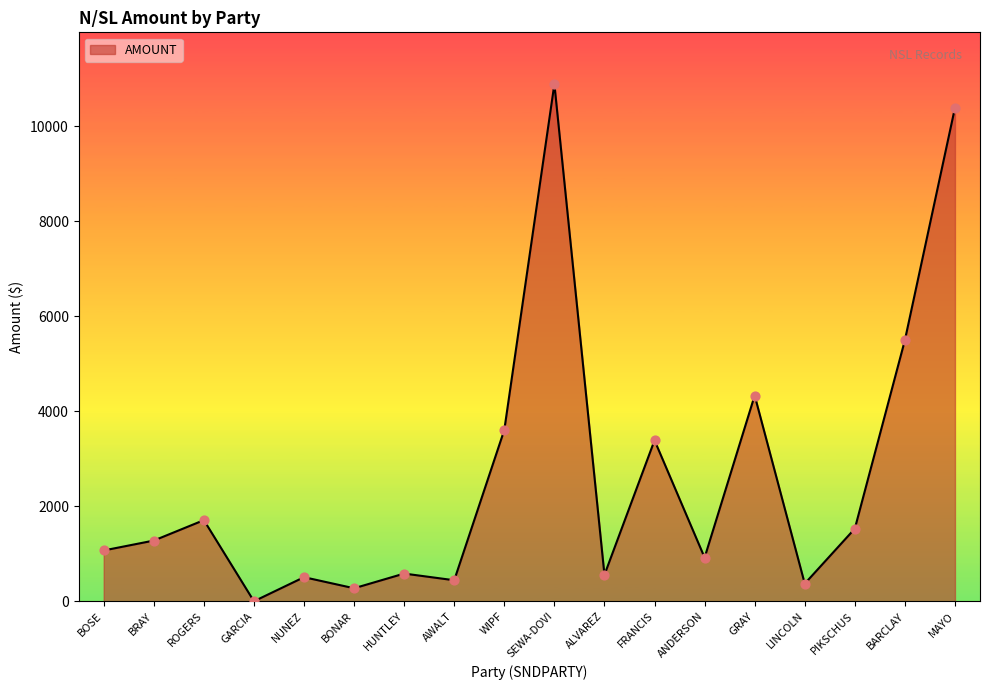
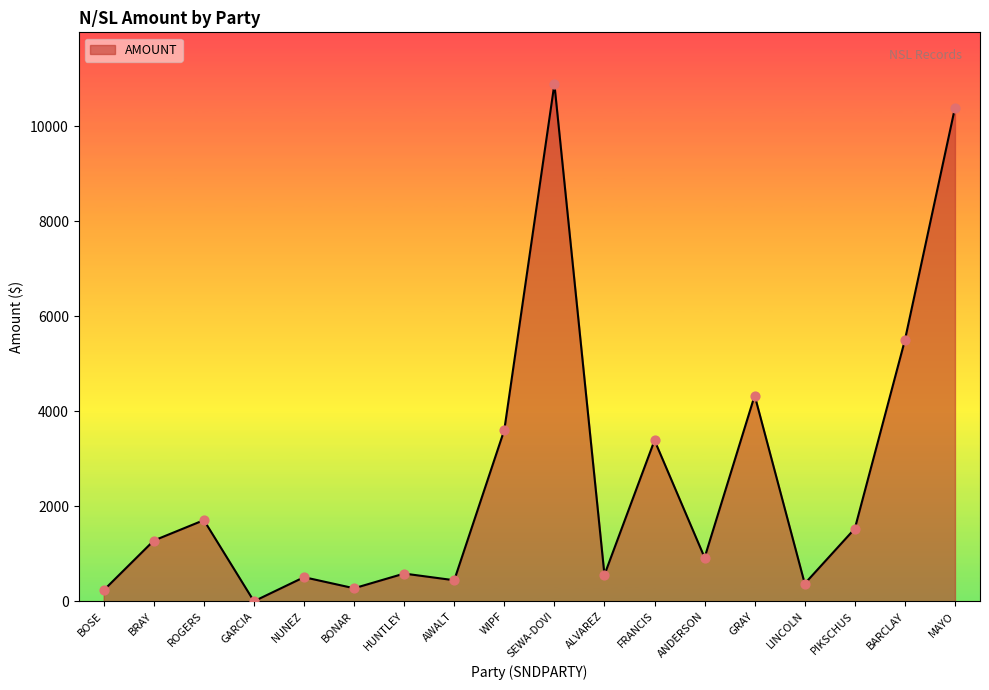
BOSE: 1100 -> 200
